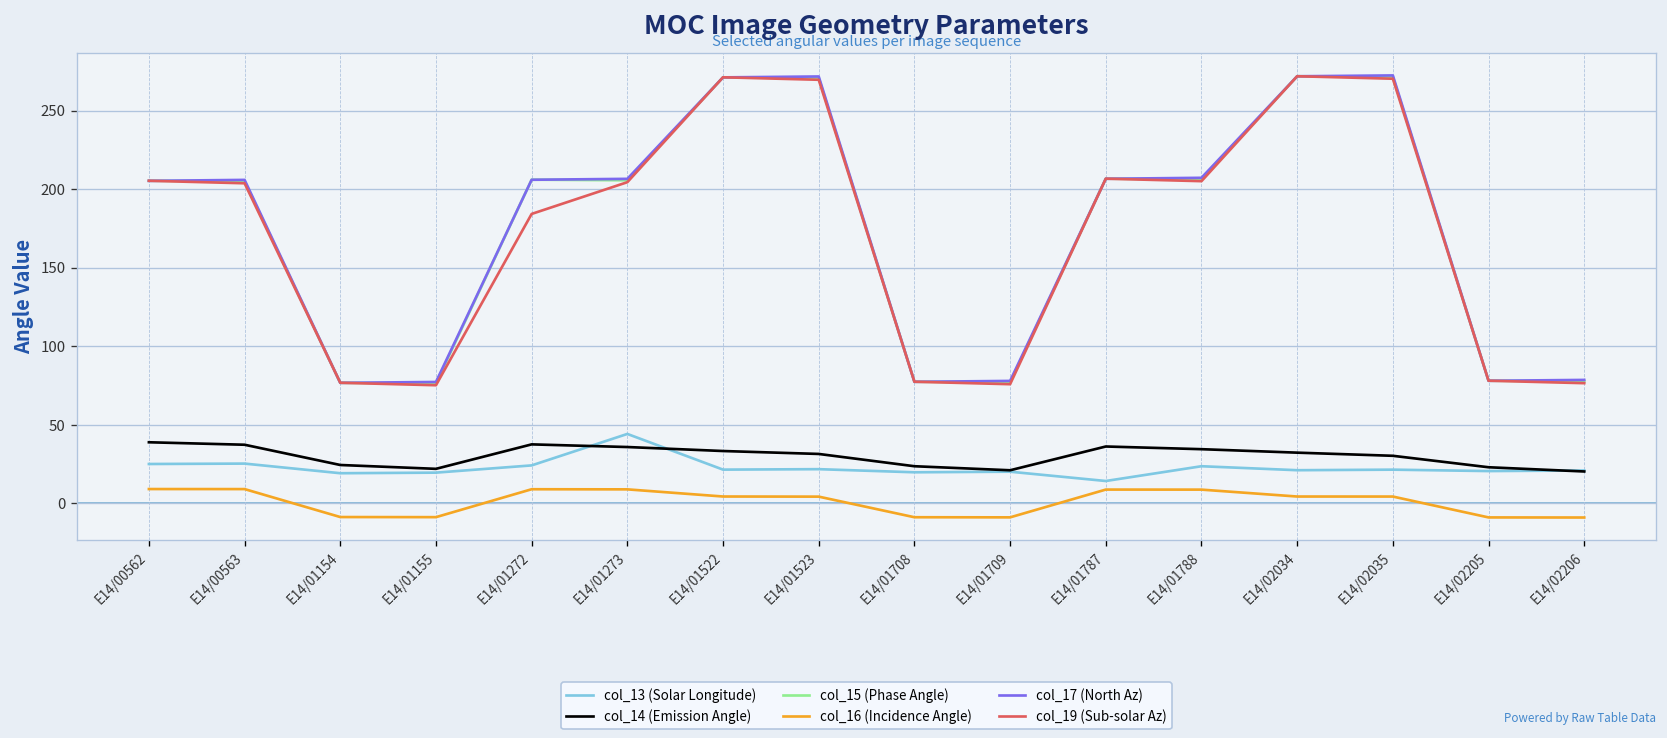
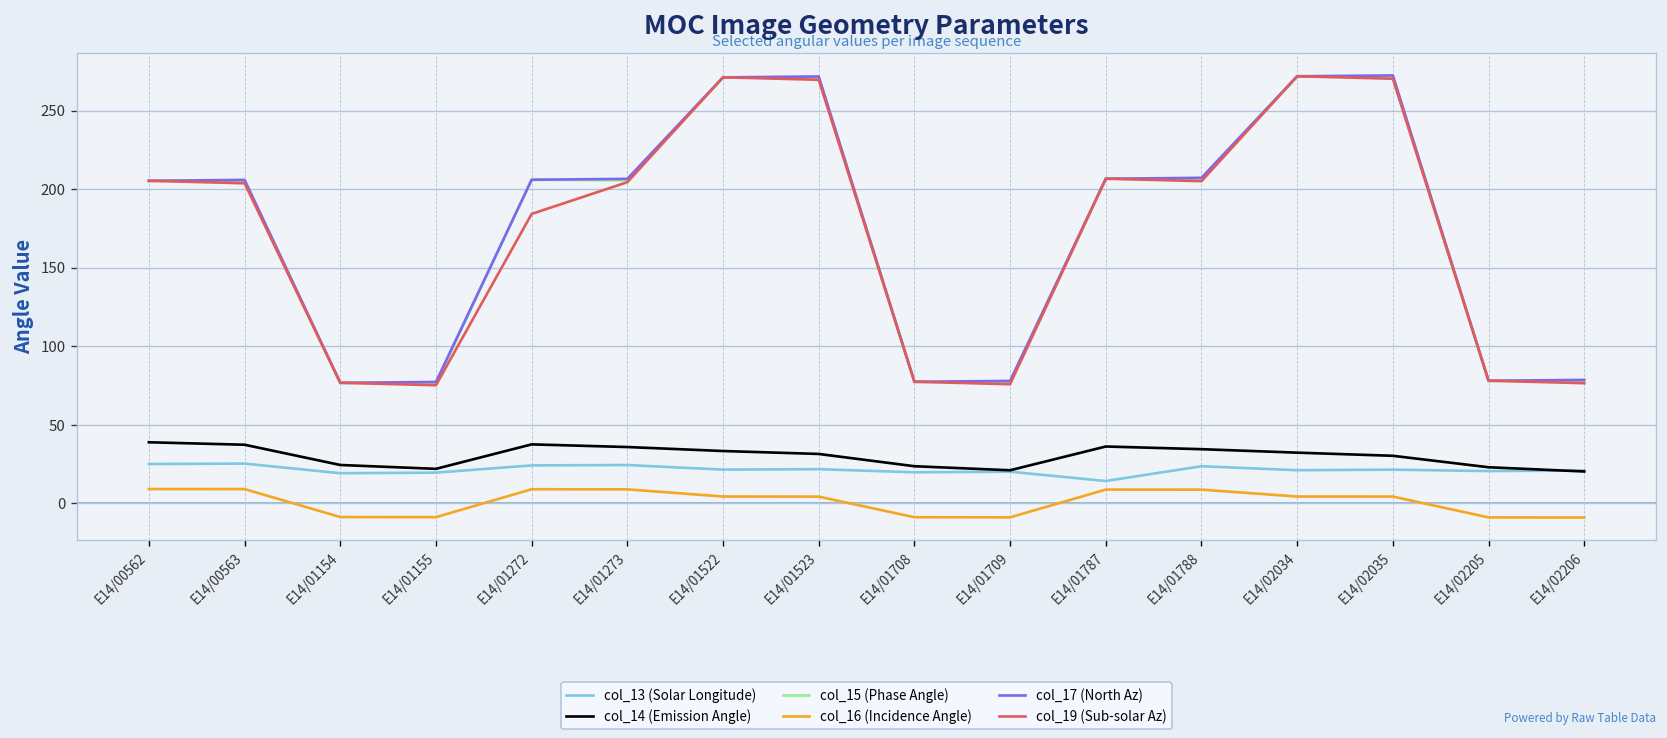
col_13 (Solar Longitude), E14/01273: 44 -> 24
